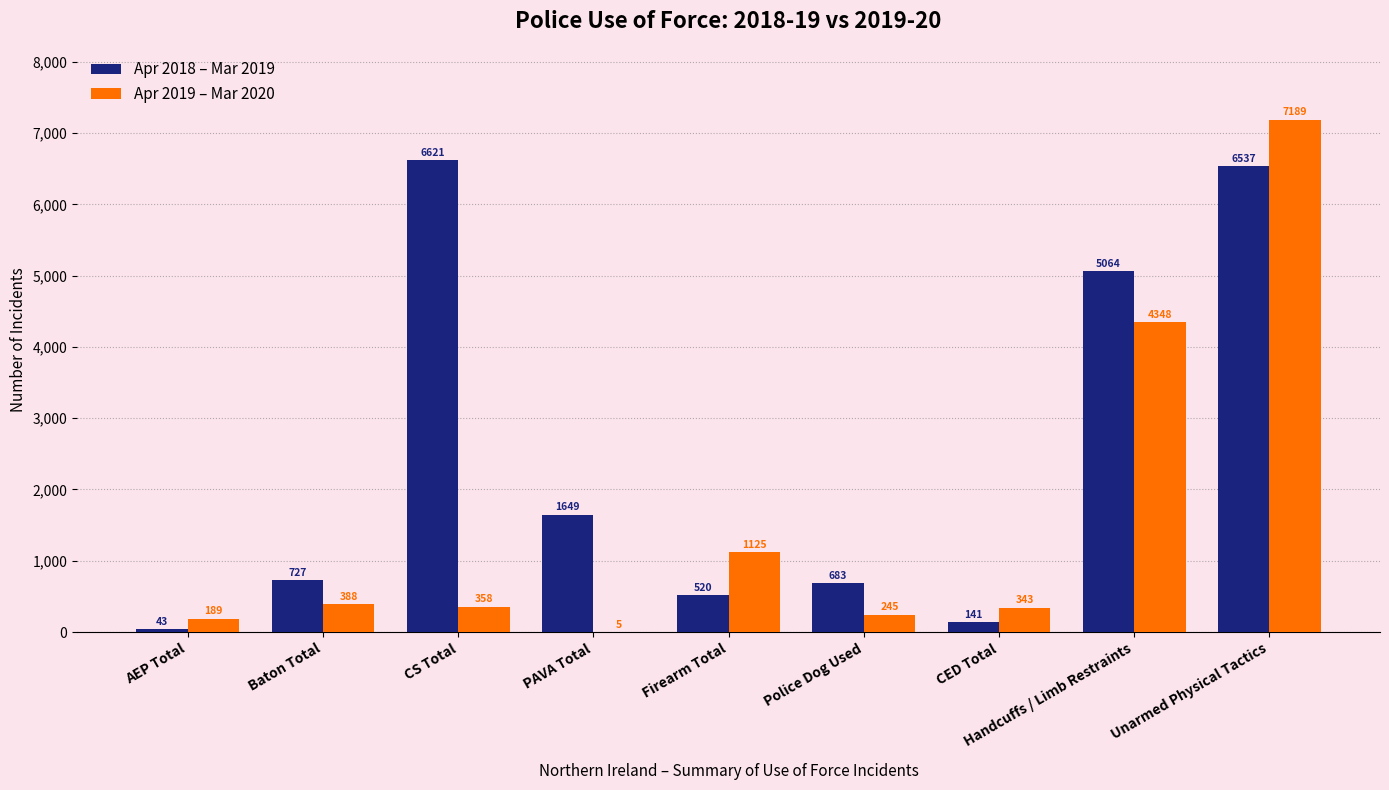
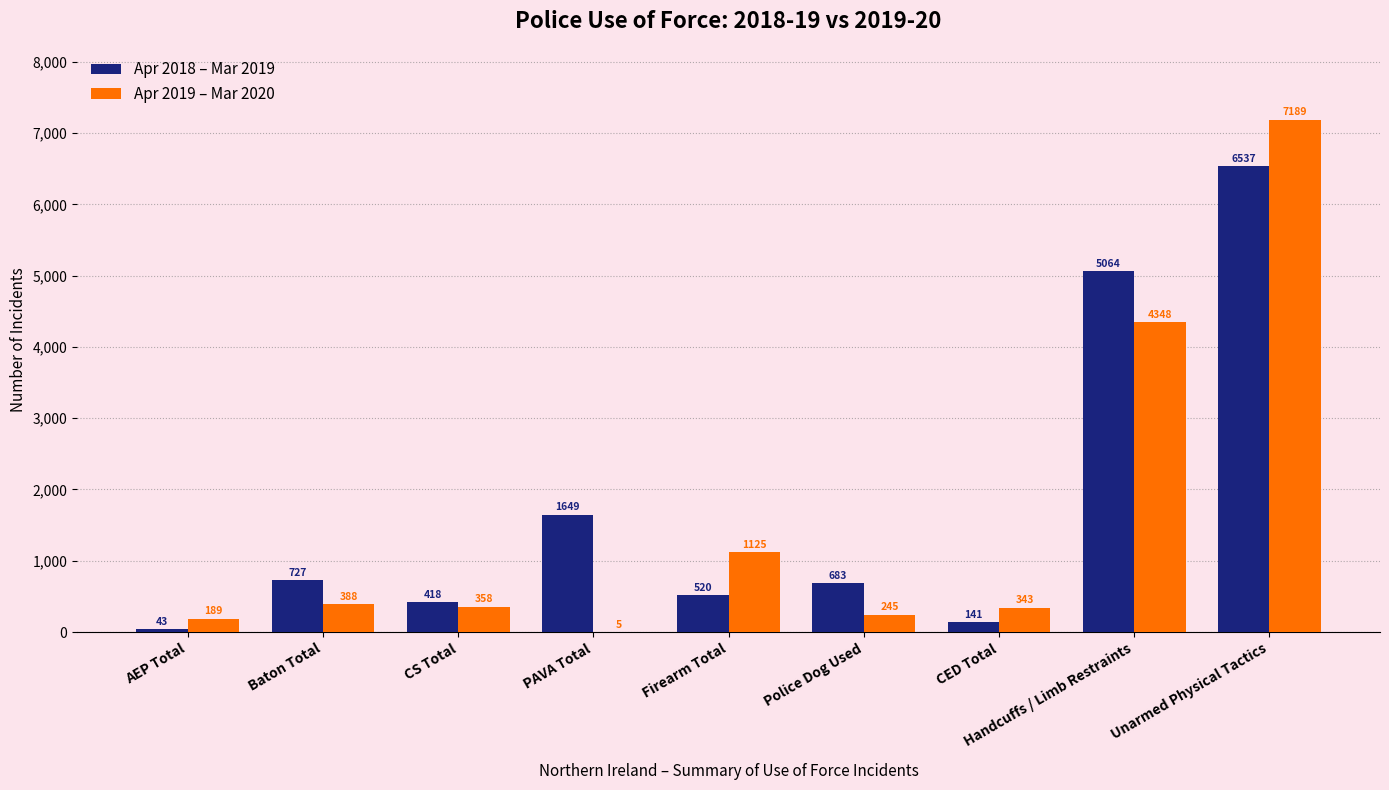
Apr 2018 – Mar 2019, CS Total: 6621 -> 418
